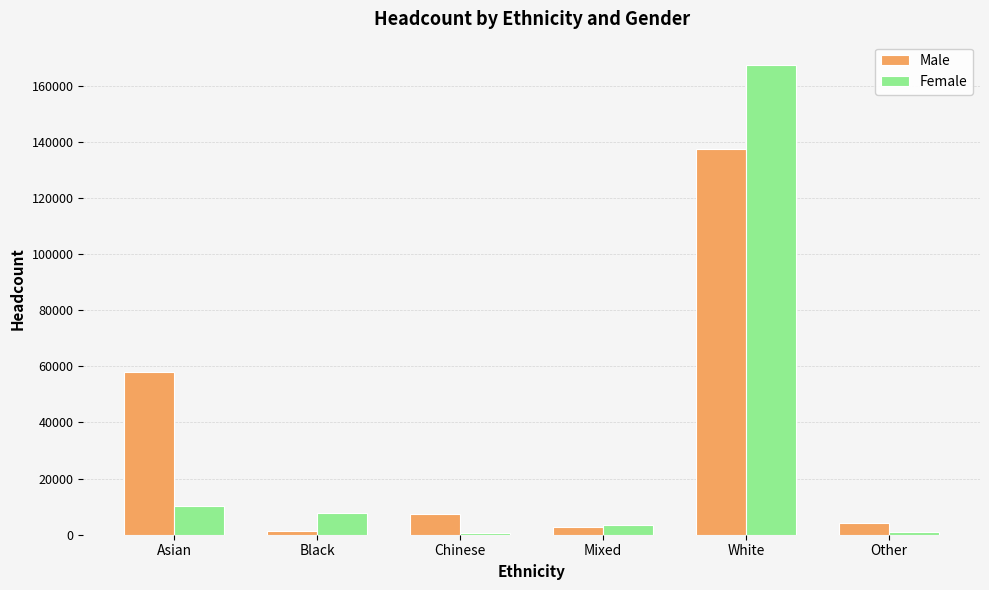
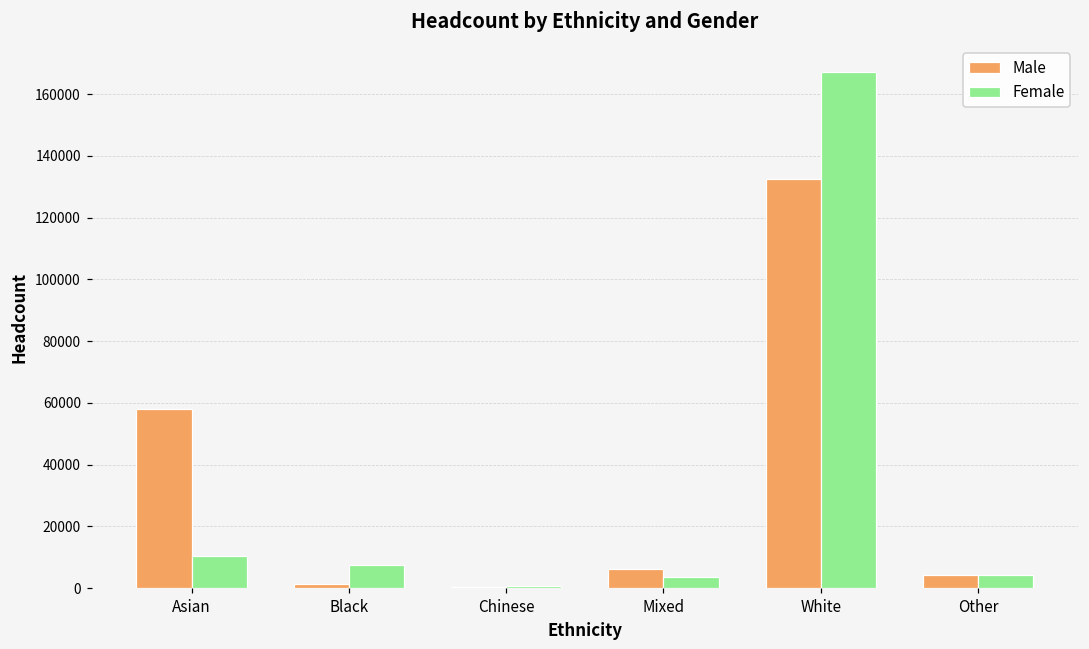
Male, Chinese: 7000 -> 0
Male, Mixed: 3000 -> 6000
Male, White: 138000 -> 133000
Female, Other: 1000 -> 4000
